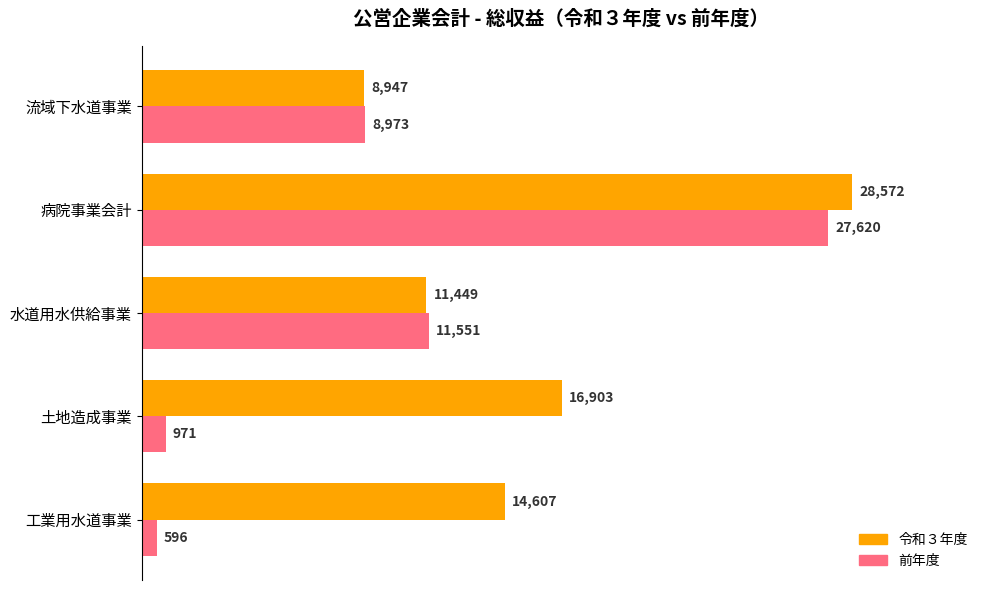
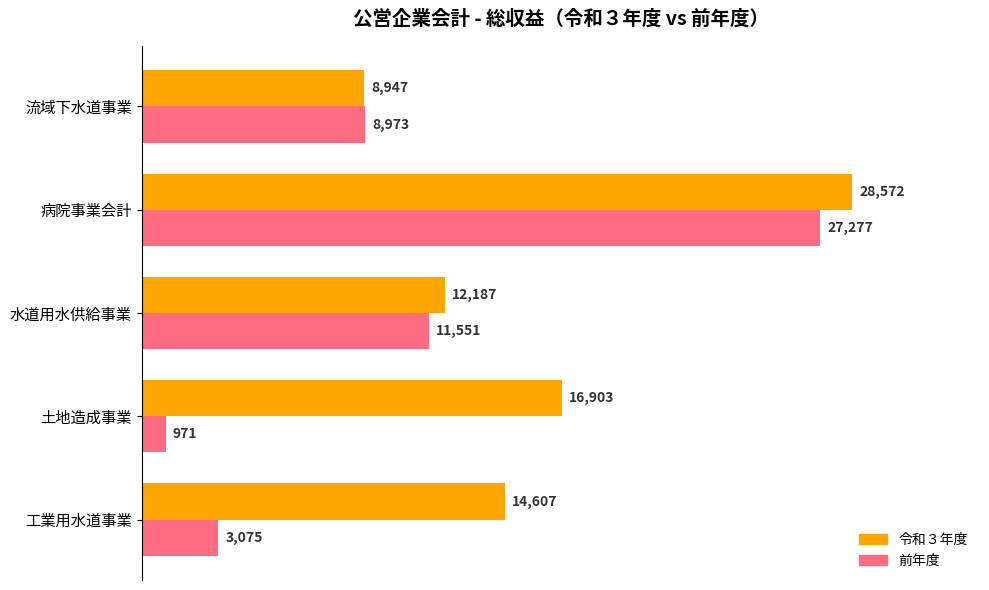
前年度, 病院事業会計: 27,620 -> 27,277
令和３年度, 水道用水供給事業: 11,449 -> 12,187
前年度, 工業用水道事業: 596 -> 3,075
